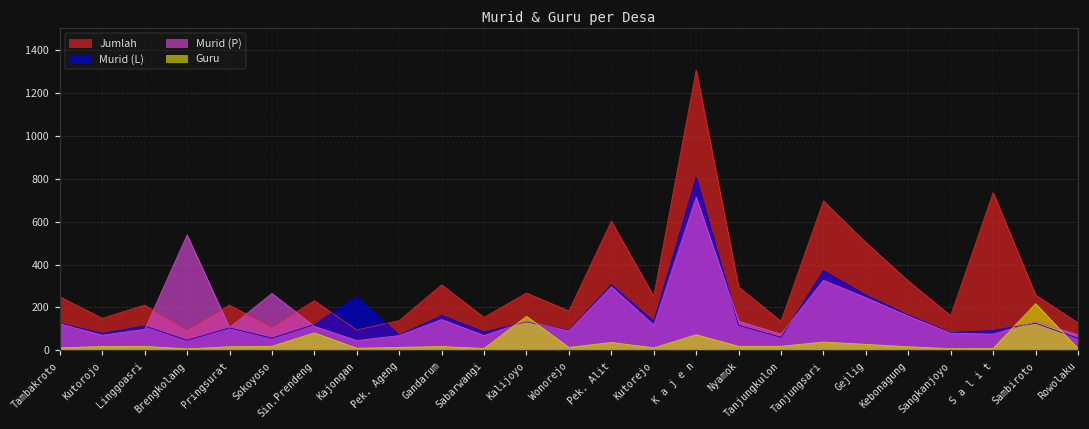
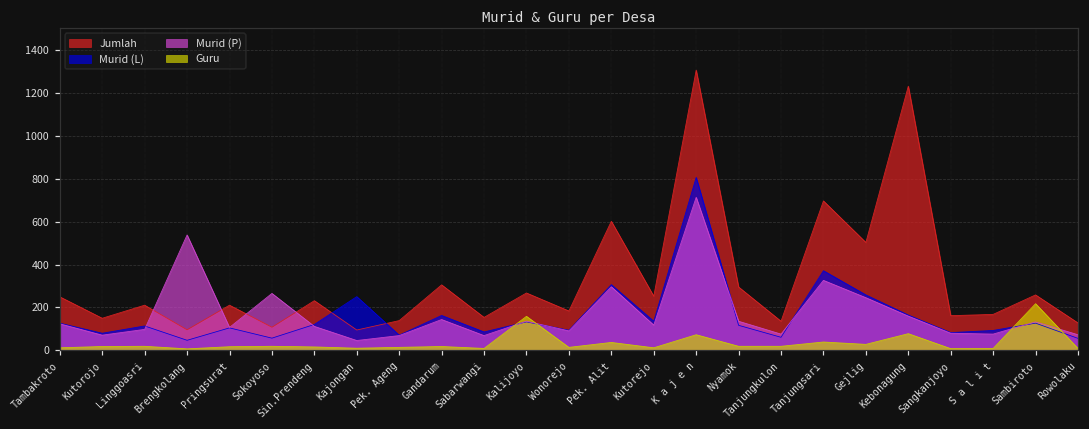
Guru, Sin.Prendeng: 80 -> 20
Jumlah, Kebonagung: 320 -> 1230
Guru, Kebonagung: 20 -> 80
Jumlah, S a l i t: 740 -> 170
